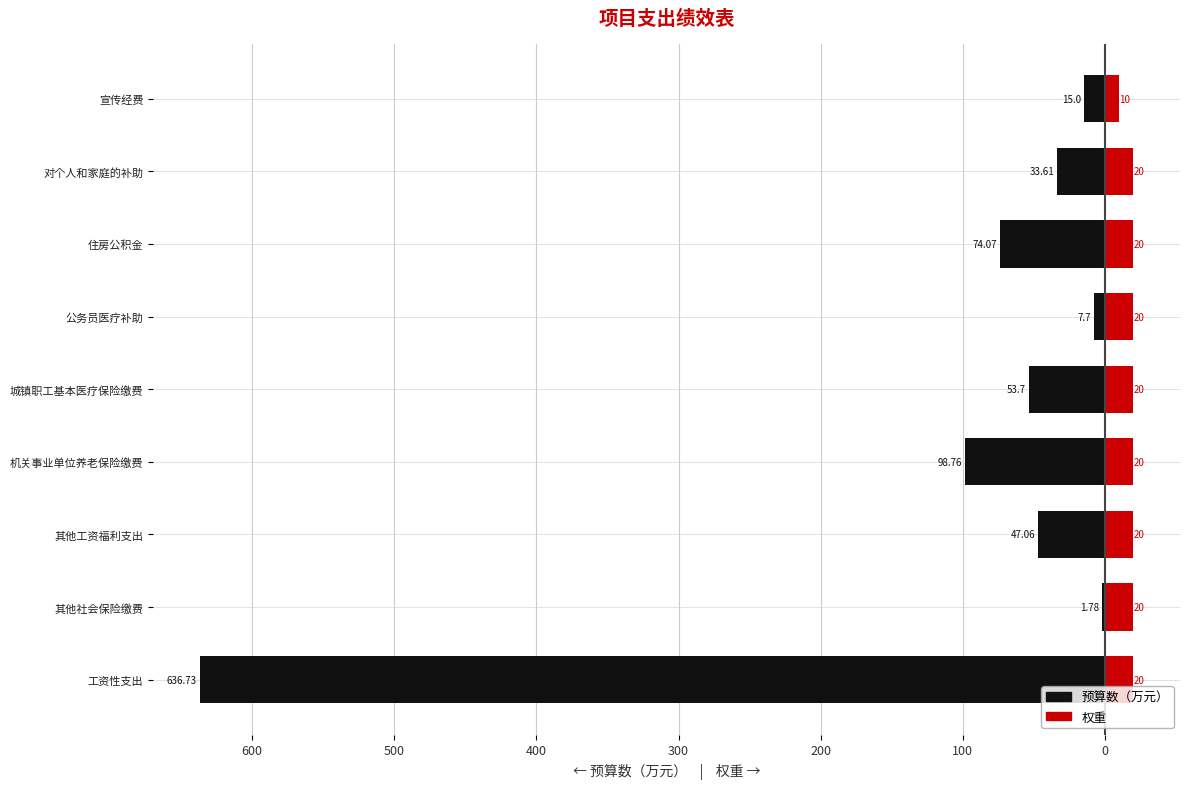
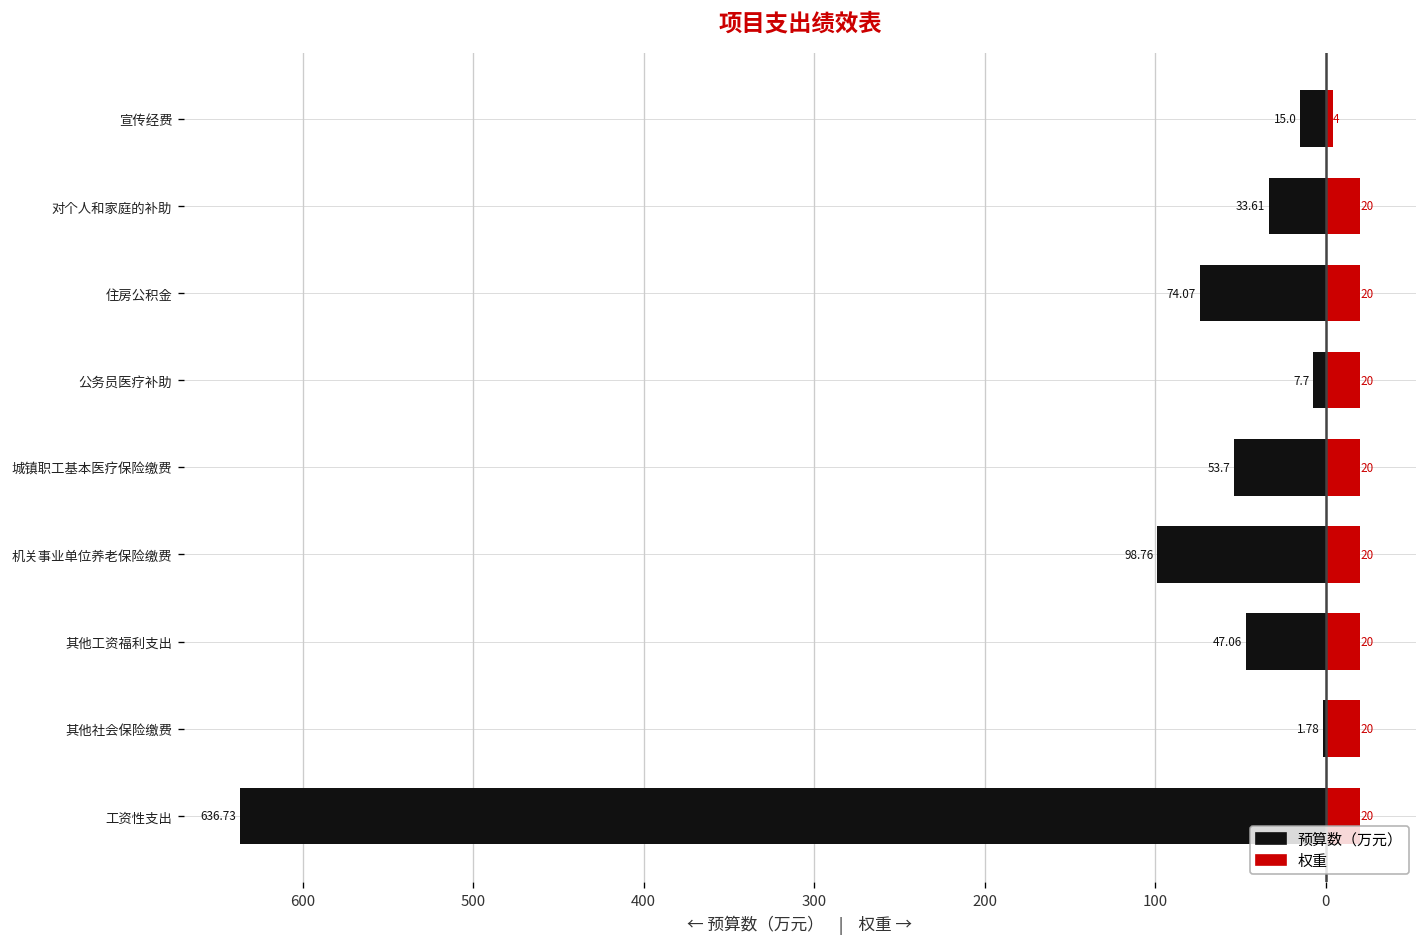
权重, 宣传经费: 10 -> 4
